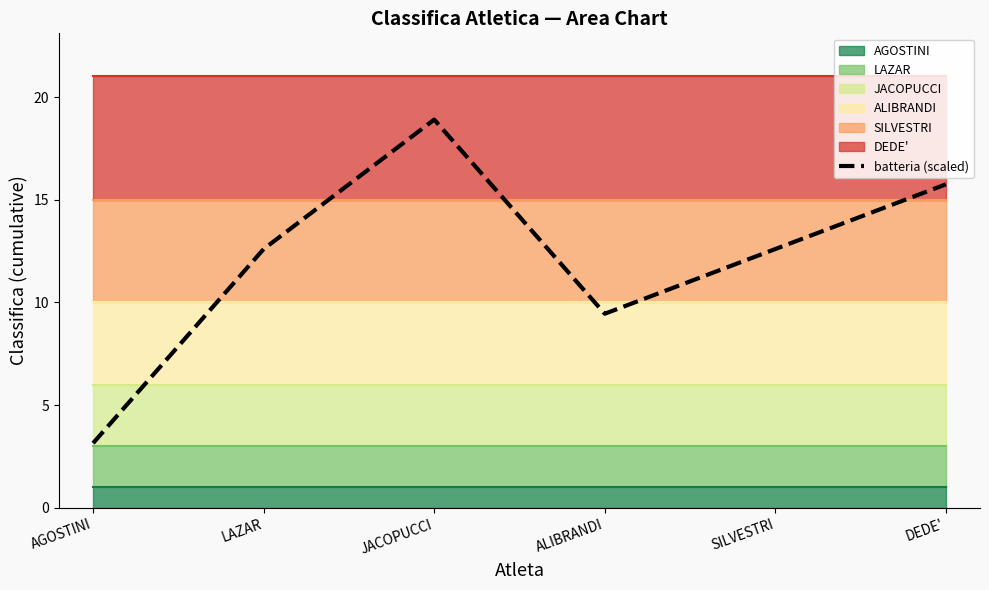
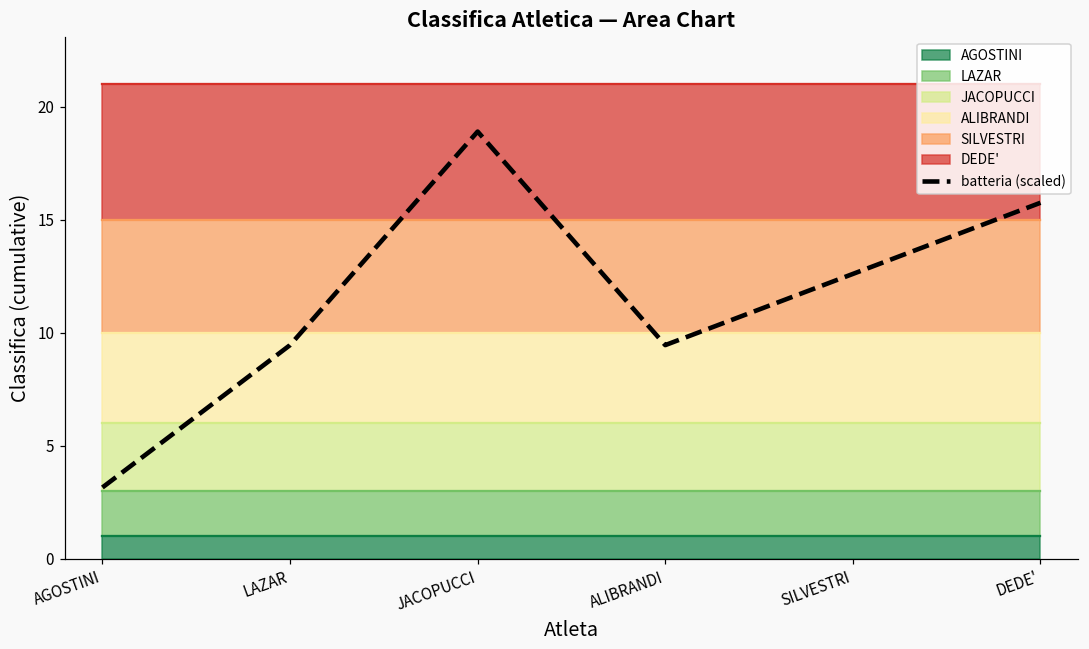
batteria (scaled), LAZAR: 12.6 -> 9.5
